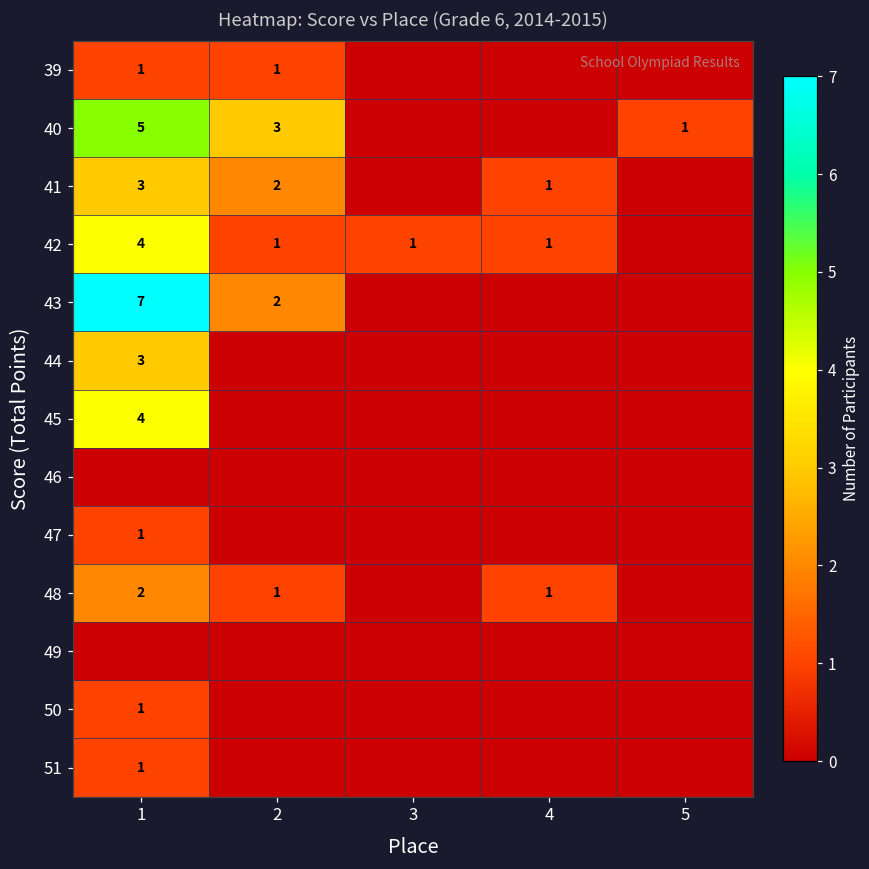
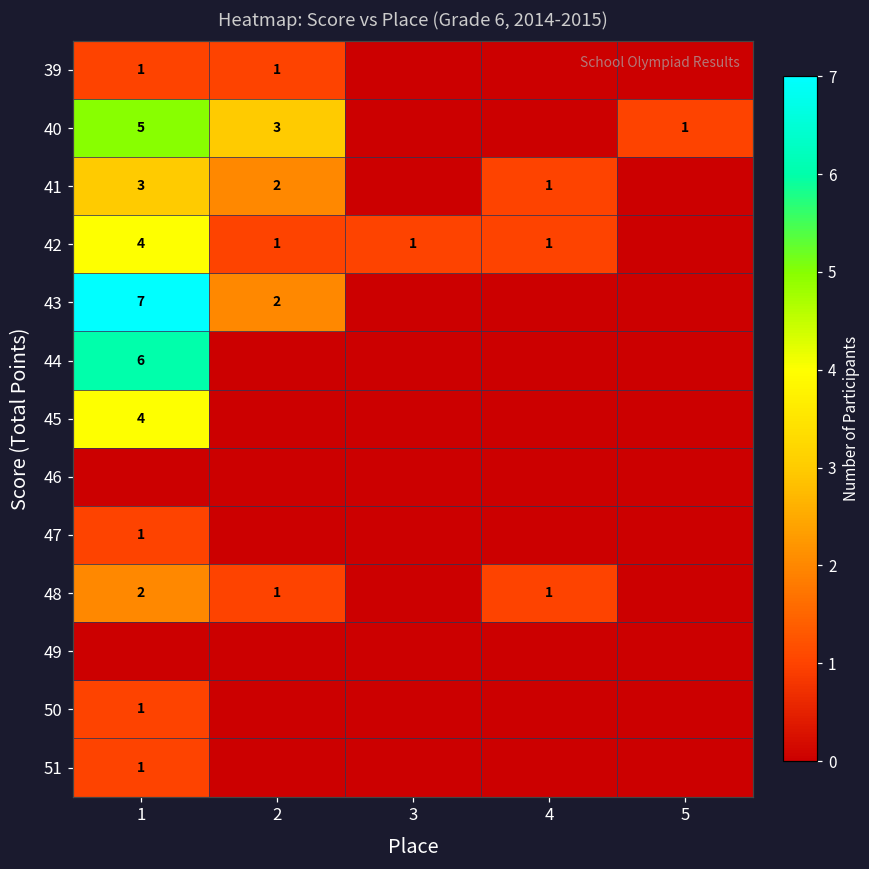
44, 1: 3 -> 6
